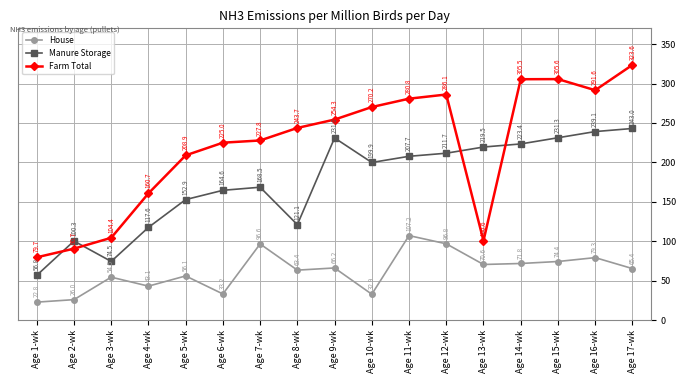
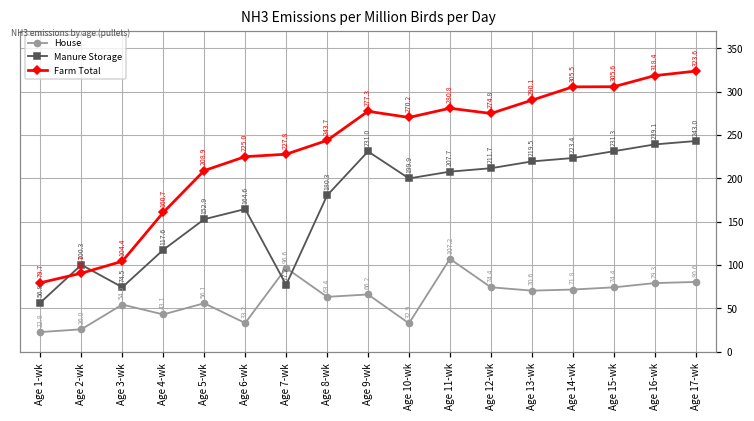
Manure Storage, Age 7-wk: 168.5 -> 77.2
Manure Storage, Age 8-wk: 121.1 -> 180.3
Farm Total, Age 9-wk: 254.3 -> 277.3
House, Age 12-wk: 96.8 -> 74.4
Farm Total, Age 12-wk: 286.1 -> 274.8
Farm Total, Age 13-wk: 100.6 -> 290.1
Farm Total, Age 16-wk: 291.6 -> 318.4
House, Age 17-wk: 65.4 -> 80.6
